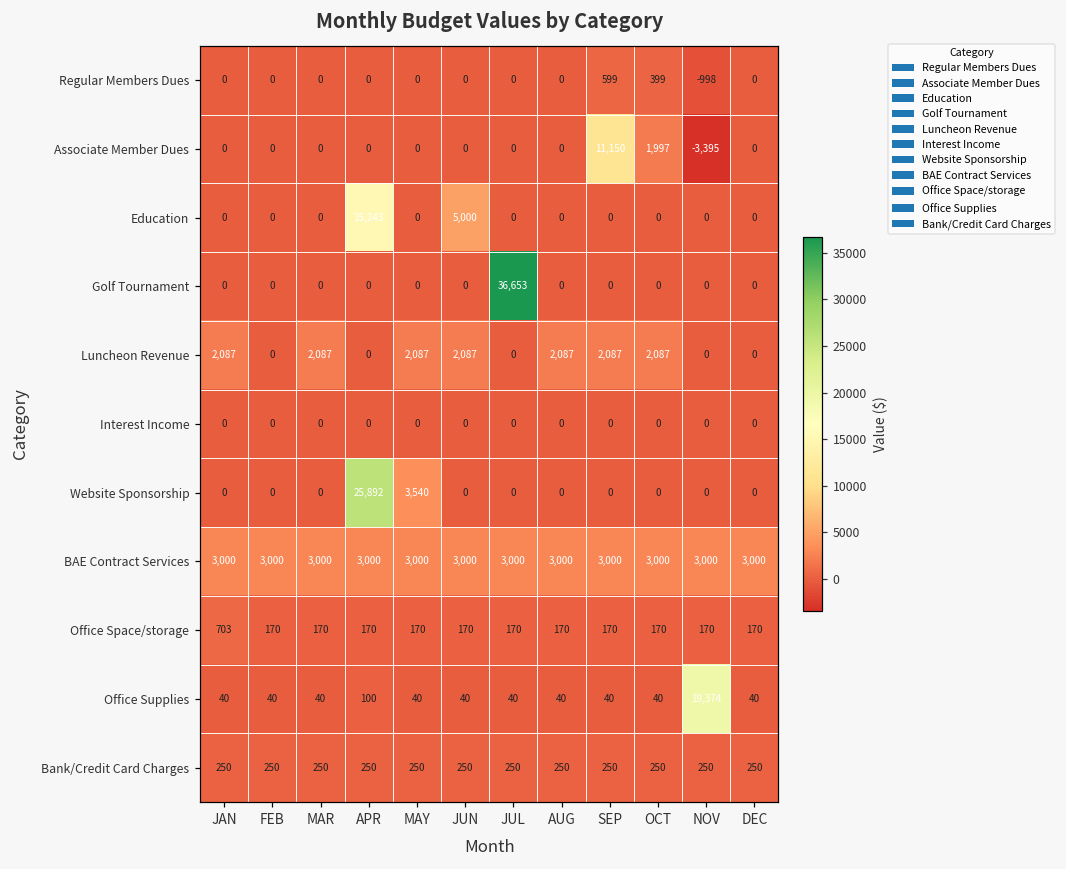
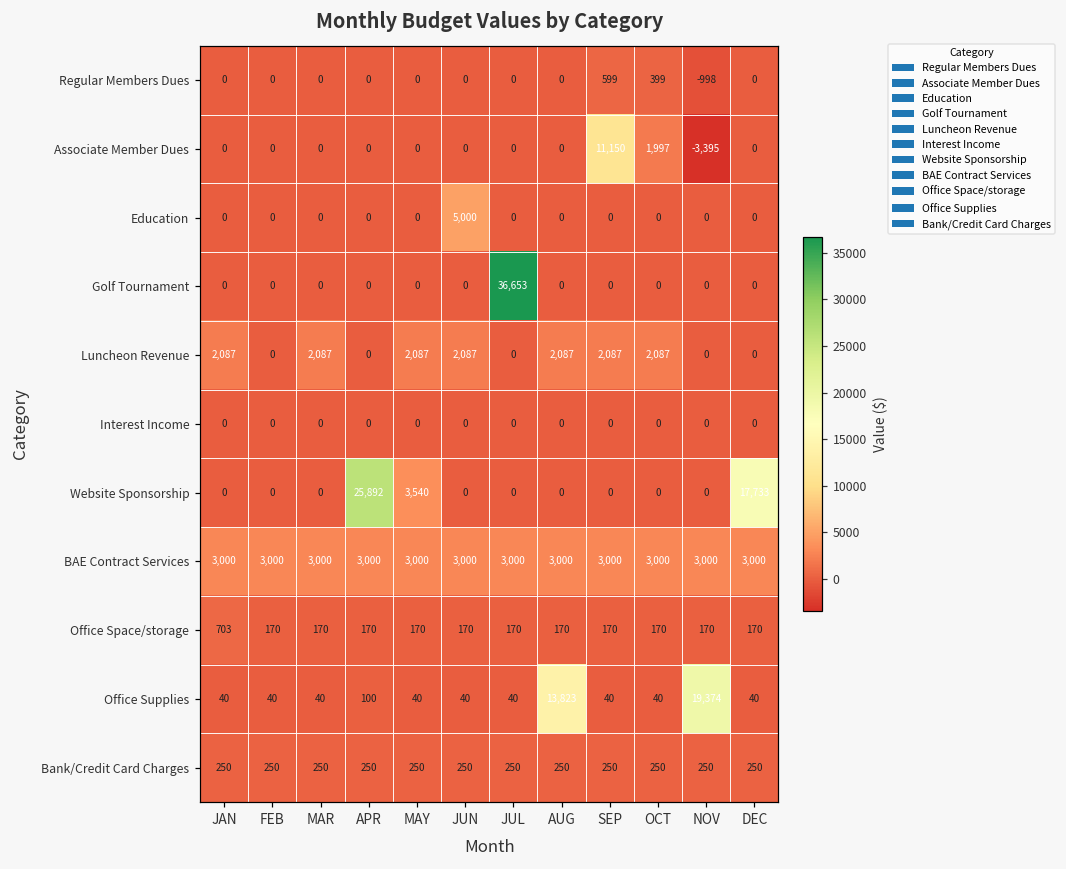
Education, APR: 15,243 -> 0
Website Sponsorship, DEC: 0 -> 17,733
Office Supplies, AUG: 40 -> 13,823
